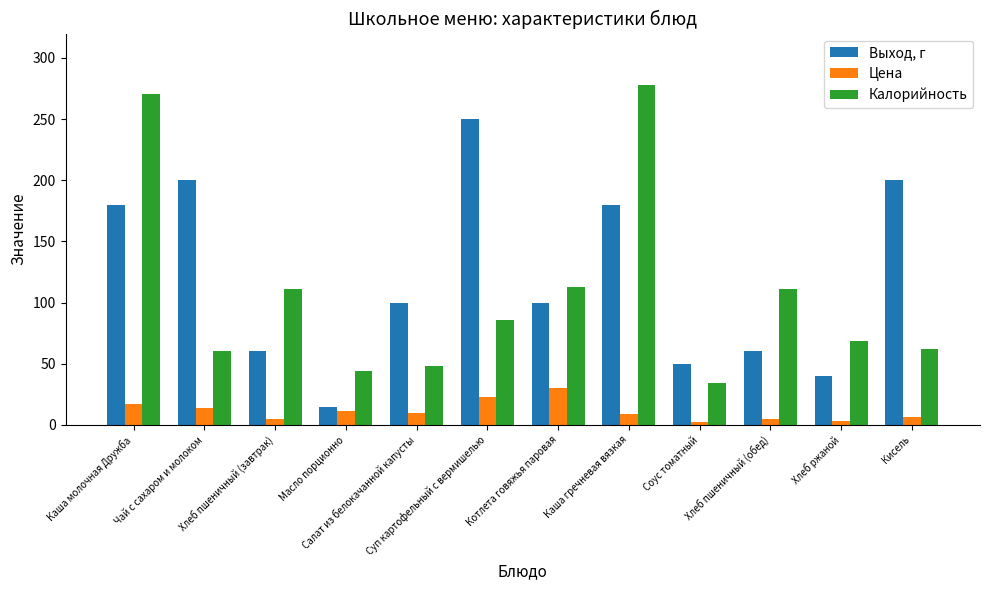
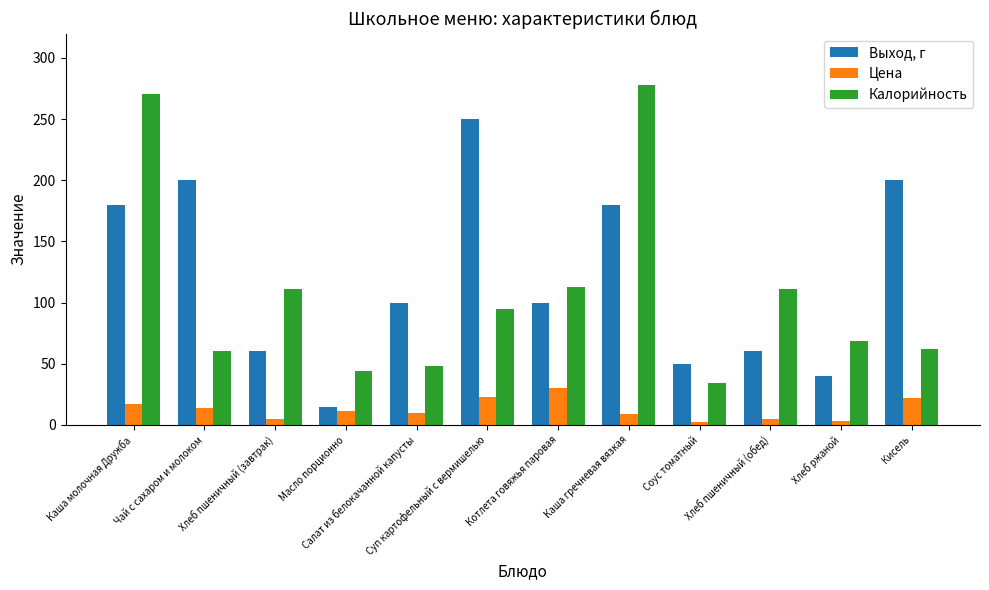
Калорийность, Суп картофельный с вермишелью: 85 -> 95
Цена, Кисель: 7 -> 22
